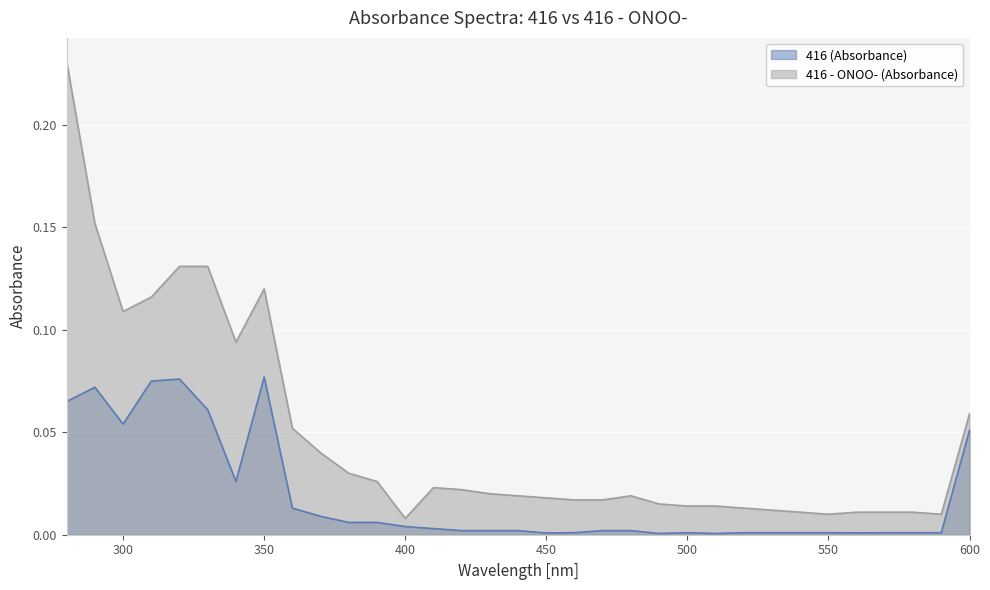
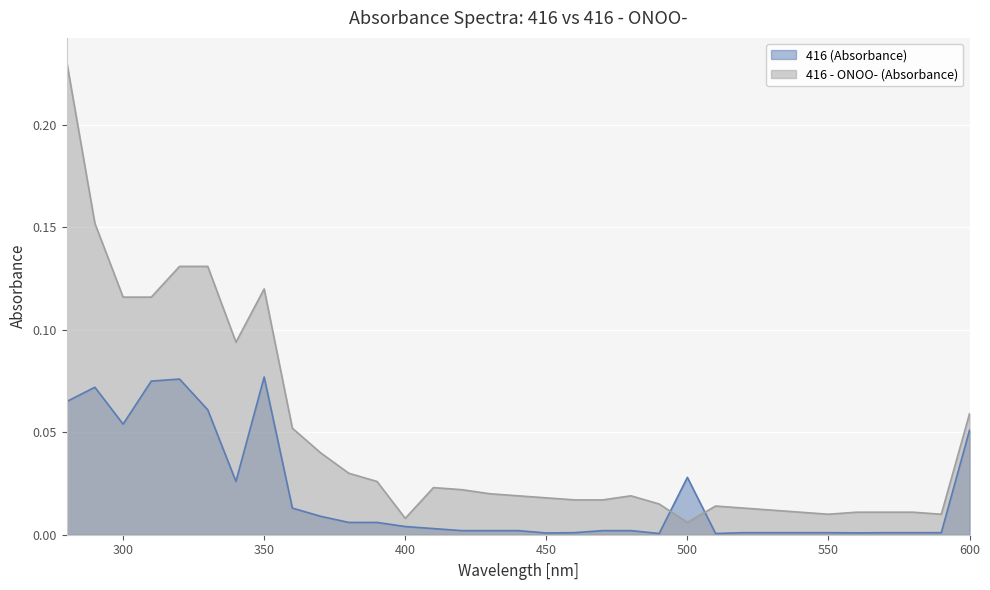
416 - ONOO- (Absorbance), 300: 0.109 -> 0.116
416 (Absorbance), 500: 0.001 -> 0.028
416 - ONOO- (Absorbance), 500: 0.014 -> 0.006
